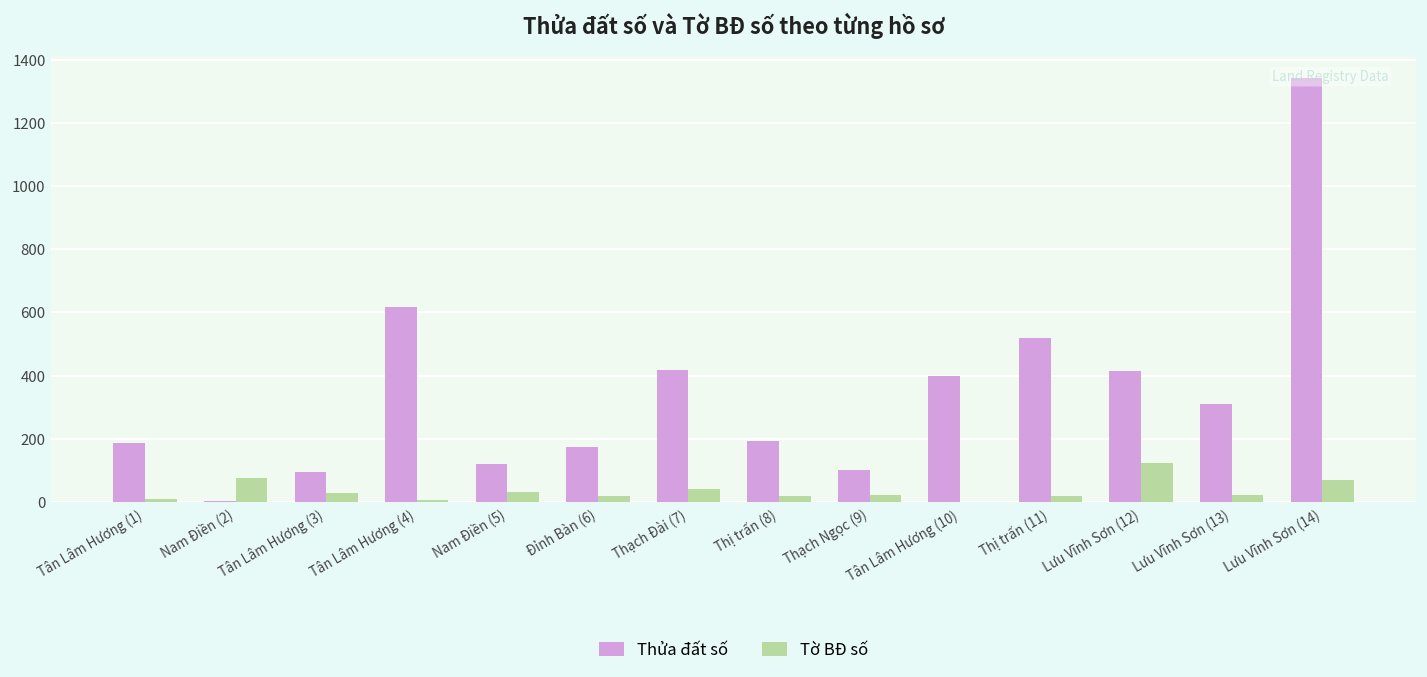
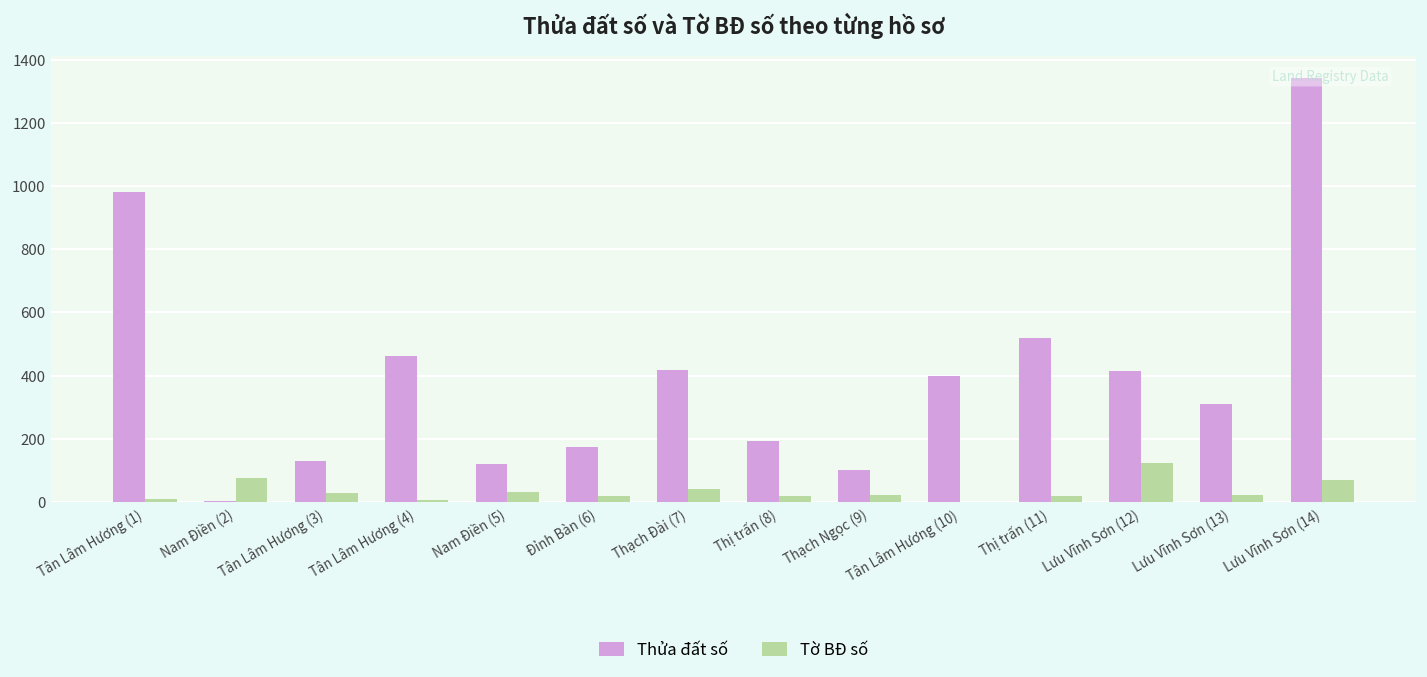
Thửa đất số, Tân Lâm Hương (1): 190 -> 980
Thửa đất số, Tân Lâm Hương (3): 90 -> 130
Thửa đất số, Tân Lâm Hương (4): 620 -> 460
